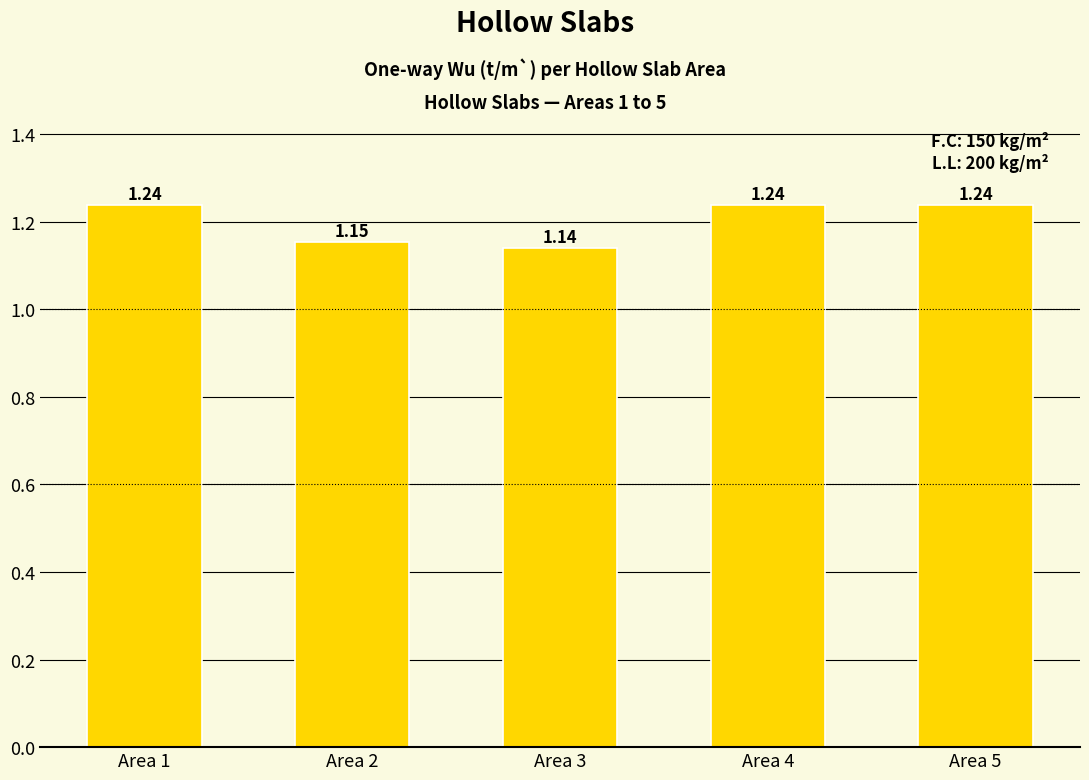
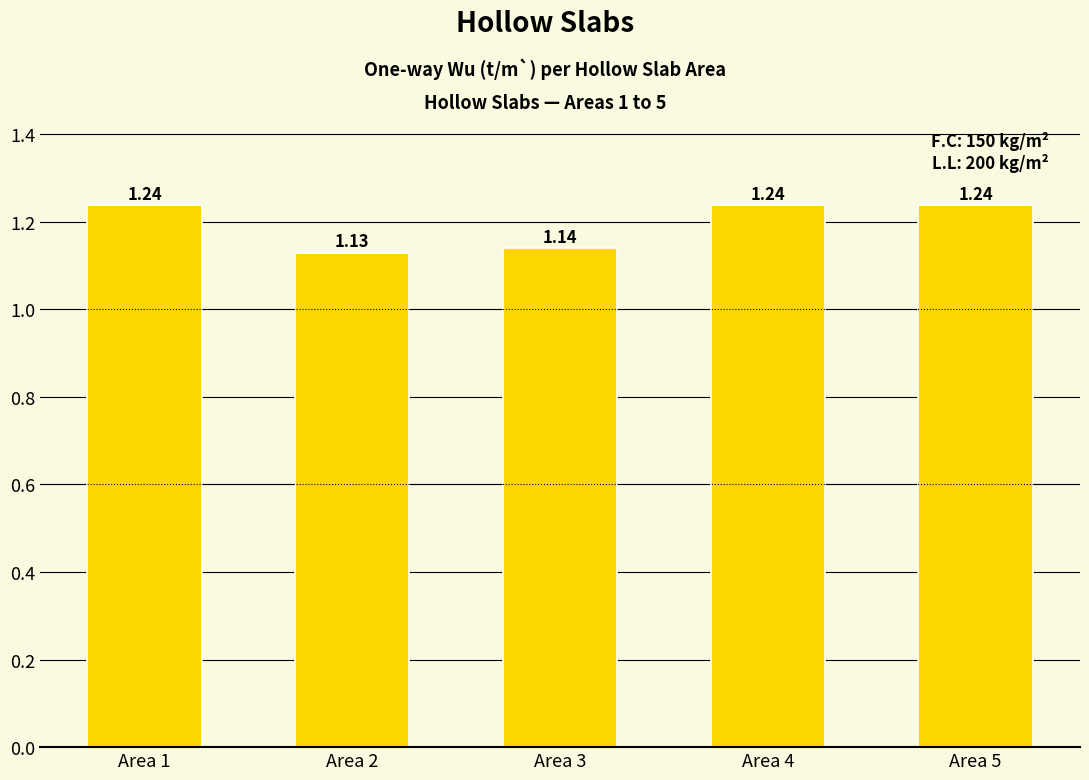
Area 2: 1.15 -> 1.13
